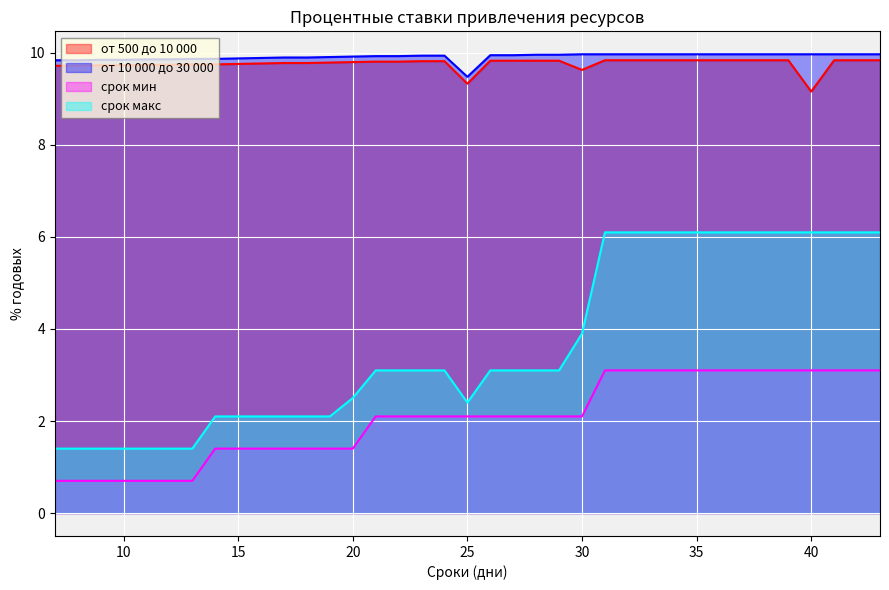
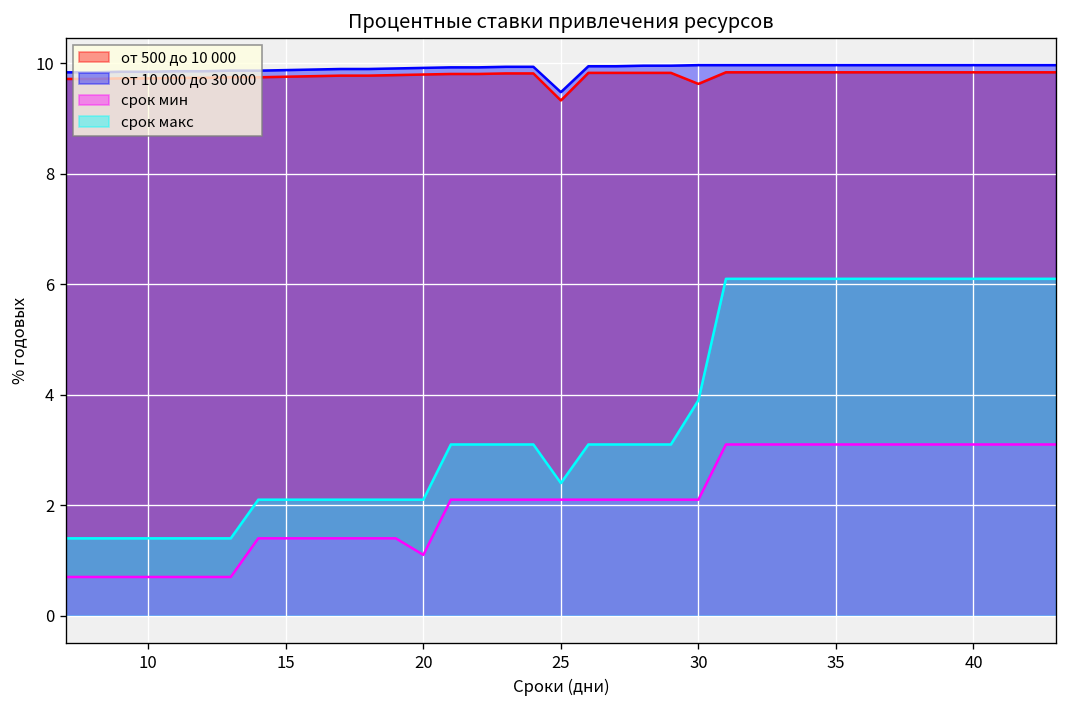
срок мин, 20: 1.4 -> 1.1
срок макс, 20: 2.5 -> 2.1
от 500 до 10 000, 40: 9.2 -> 9.8
